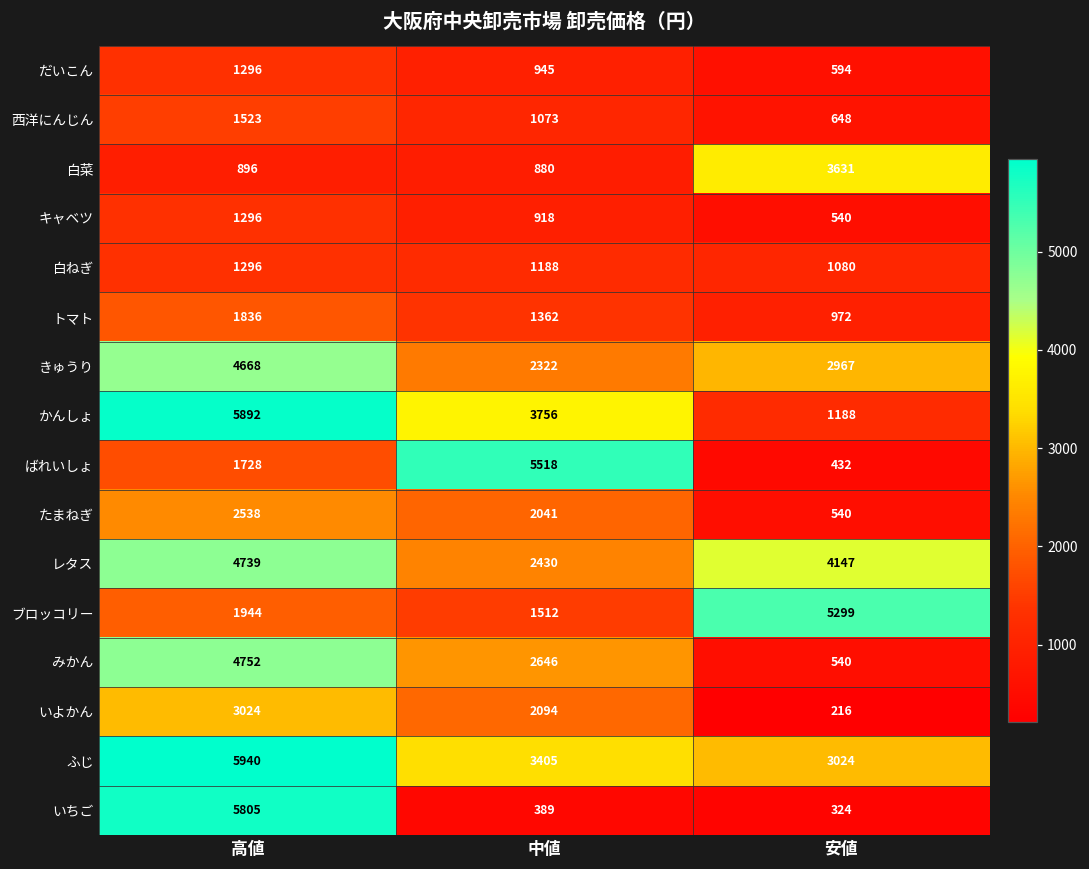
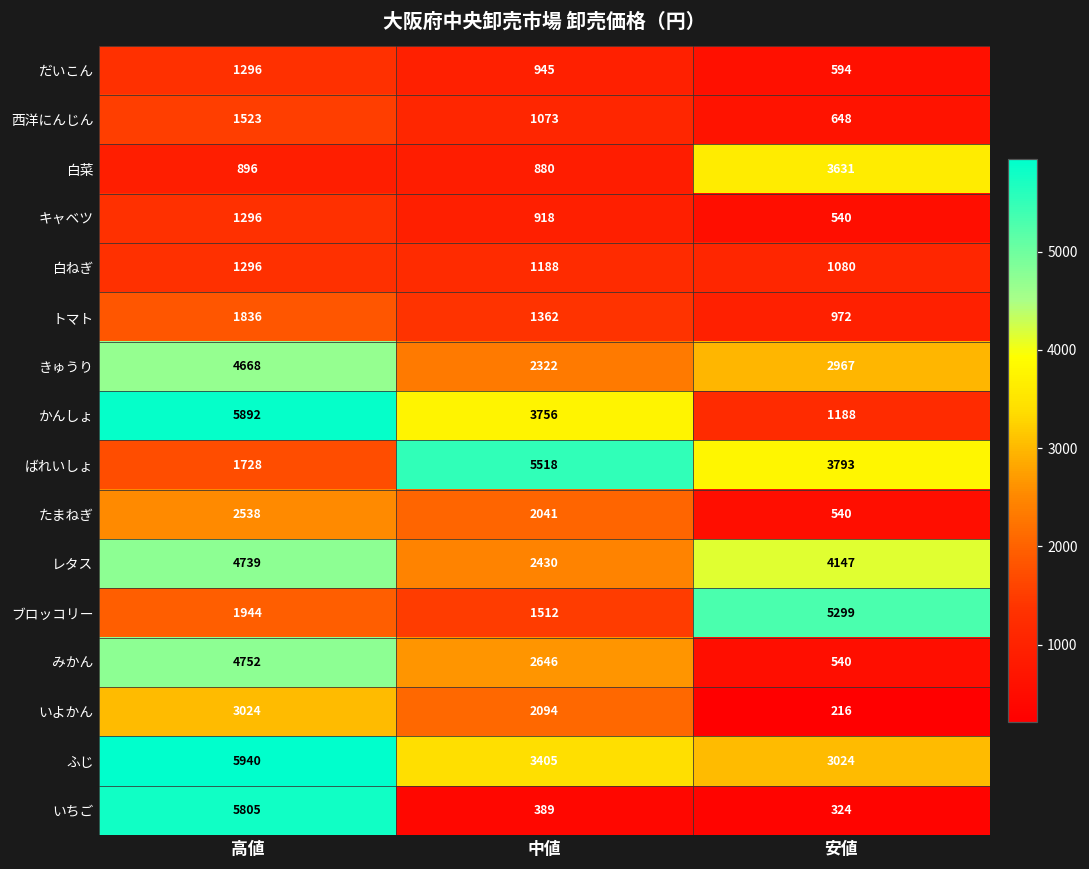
ばれいしょ, 安値: 432 -> 3793
